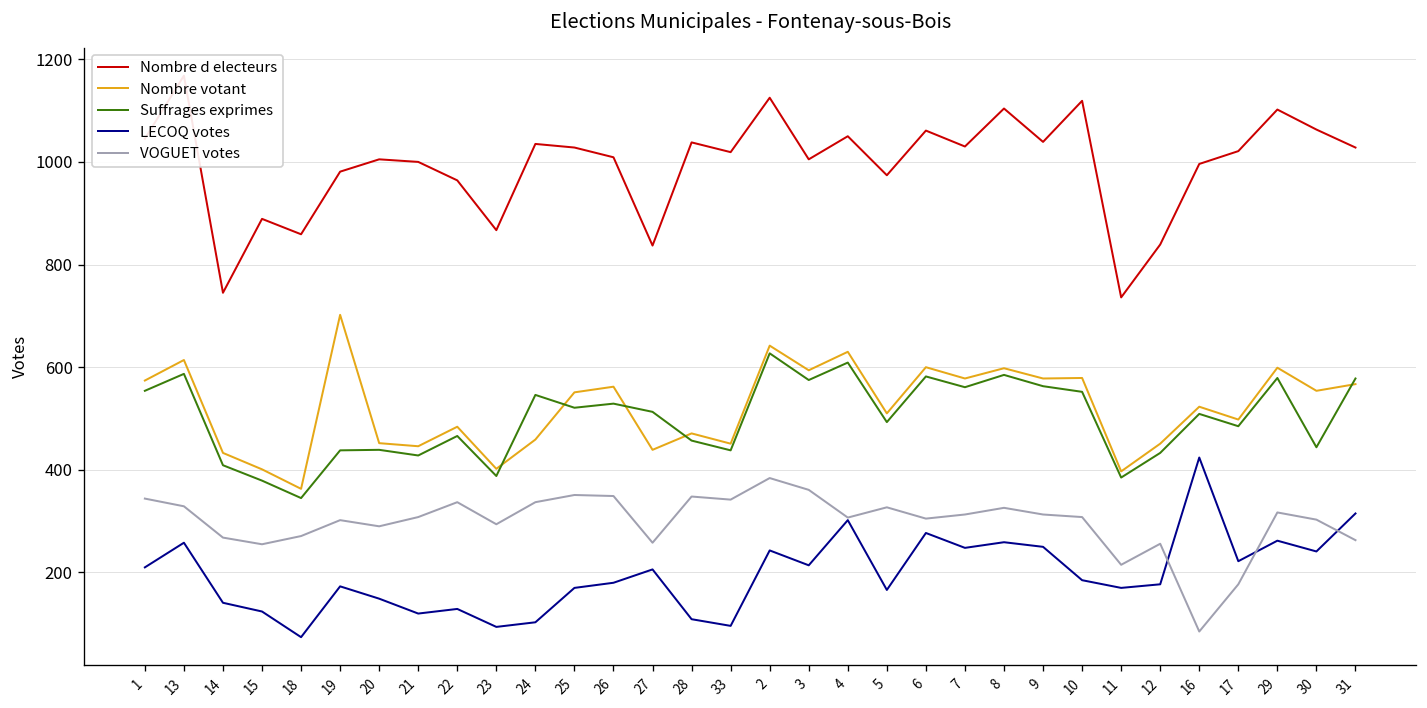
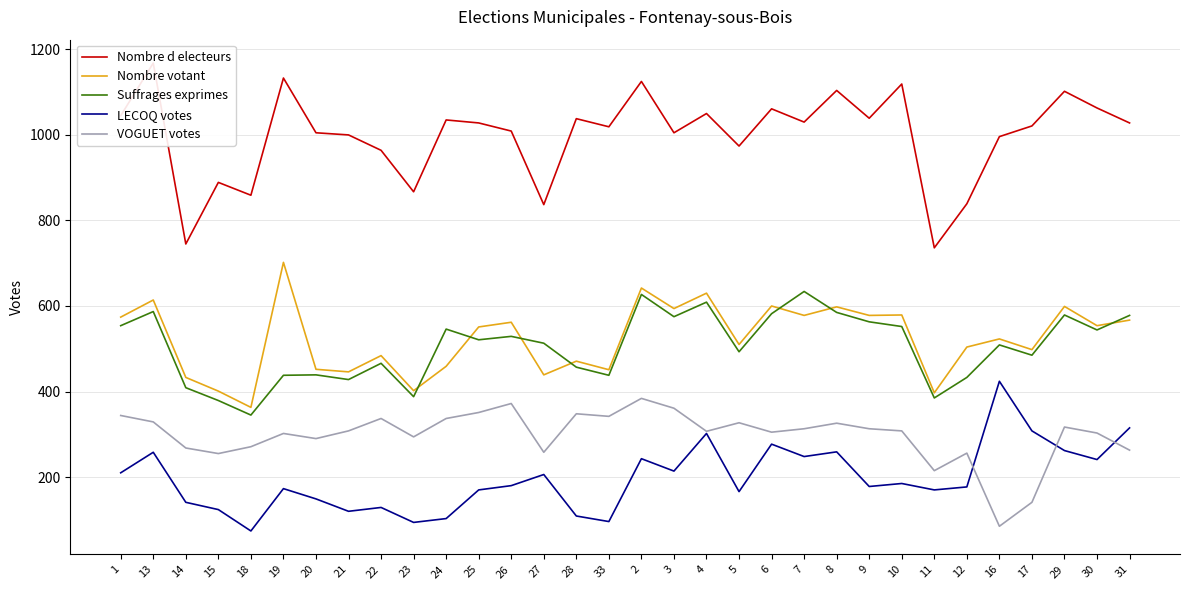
Nombre d electeurs, 19: 980 -> 1130
VOGUET votes, 26: 350 -> 370
Suffrages exprimes, 7: 560 -> 630
LECOQ votes, 9: 250 -> 180
Nombre votant, 12: 450 -> 500
LECOQ votes, 17: 220 -> 310
VOGUET votes, 17: 180 -> 140
Suffrages exprimes, 30: 440 -> 540
